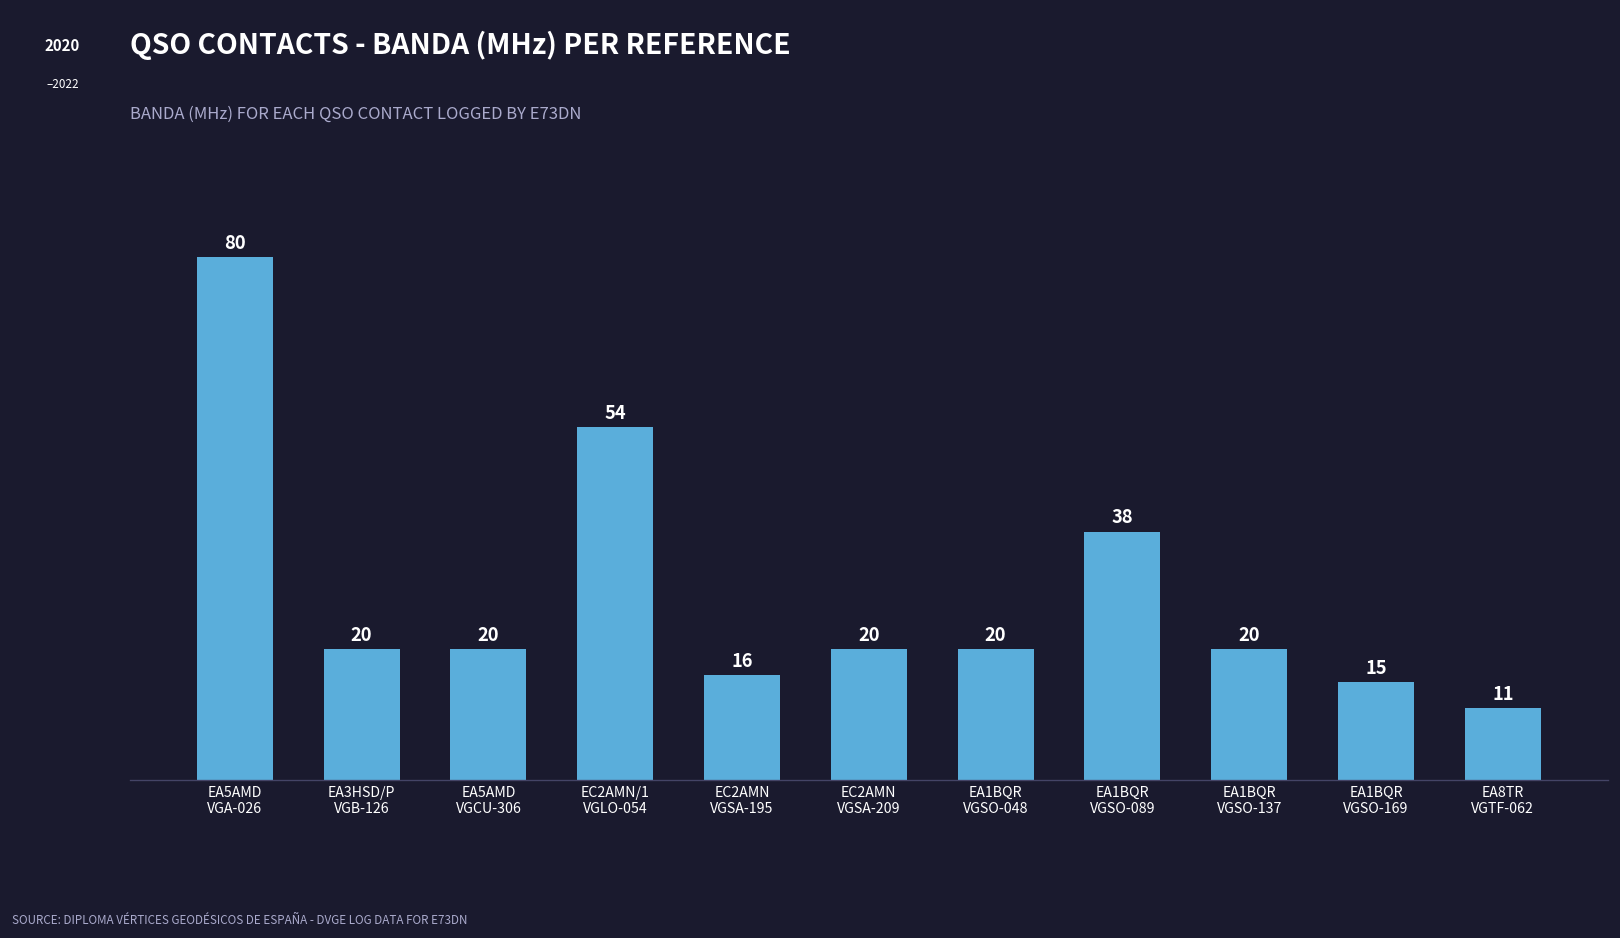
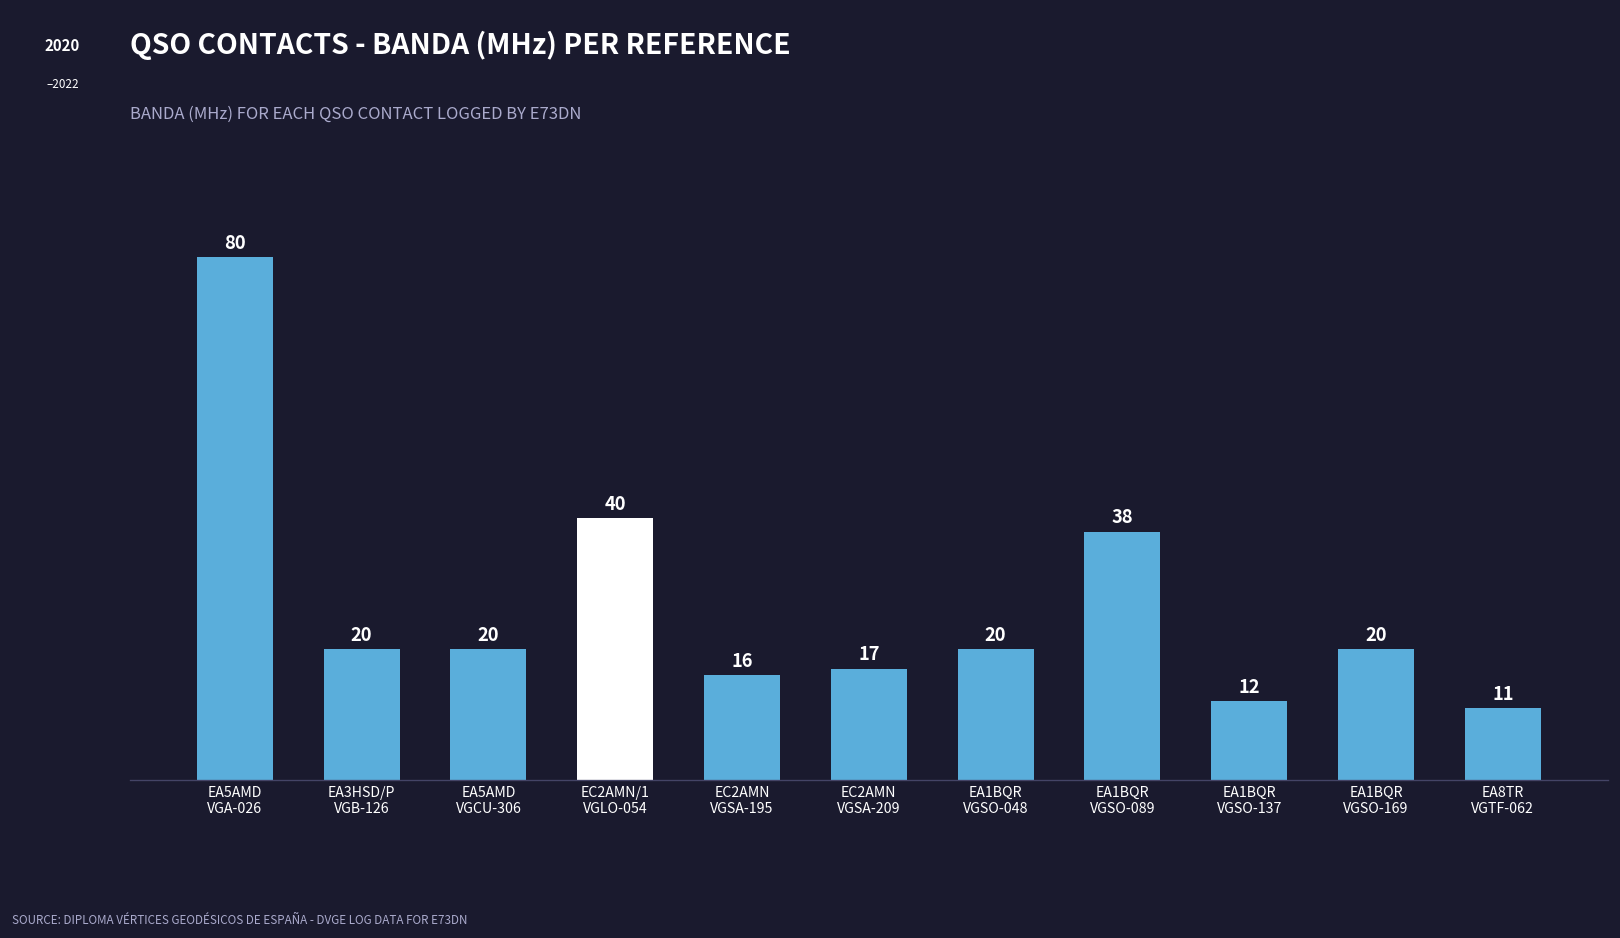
EC2AMN/1 VGLO-054: 54 -> 40
EC2AMN VGSA-209: 20 -> 17
EA1BQR VGSO-137: 20 -> 12
EA1BQR VGSO-169: 15 -> 20
